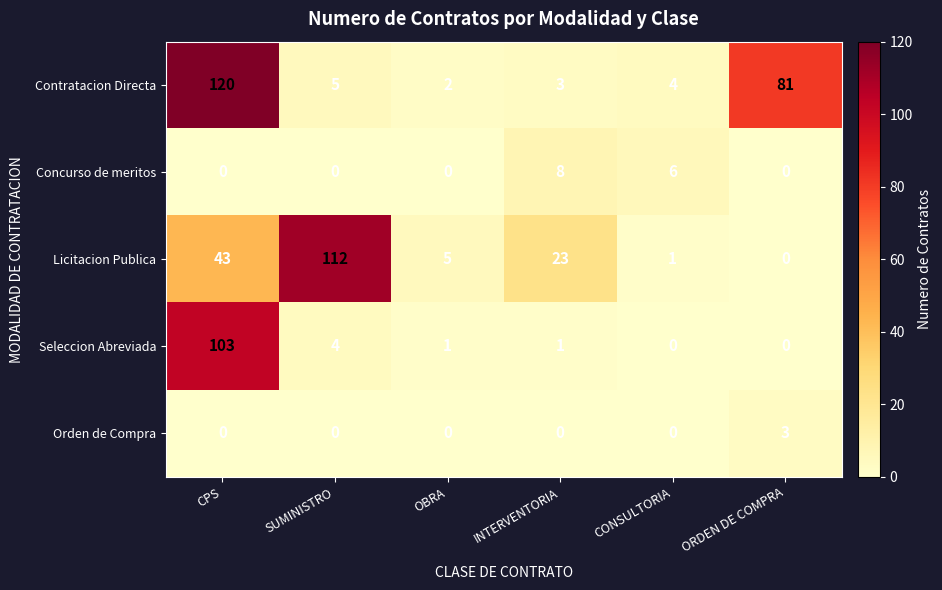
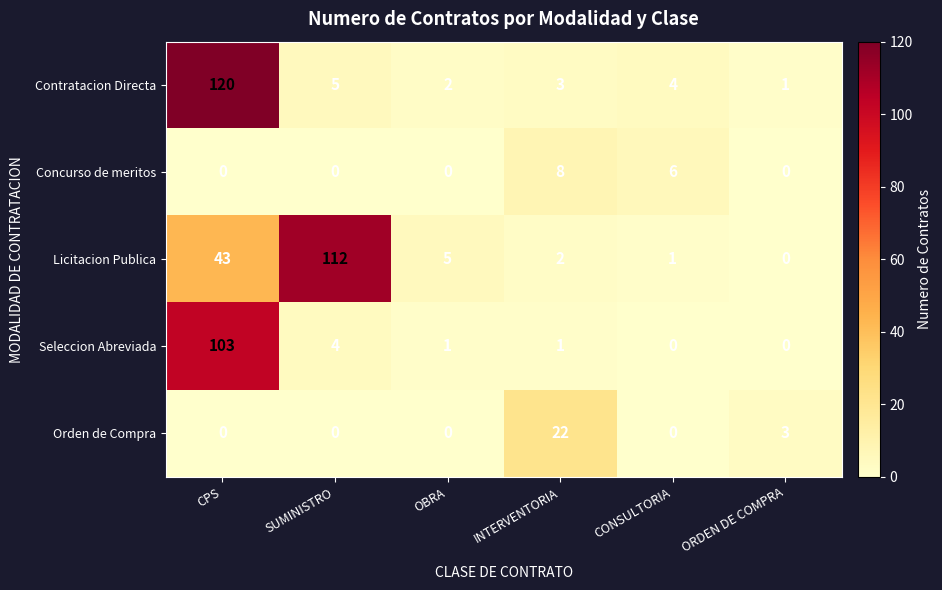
Contratacion Directa, ORDEN DE COMPRA: 81 -> 1
Licitacion Publica, INTERVENTORIA: 23 -> 2
Orden de Compra, INTERVENTORIA: 0 -> 22
